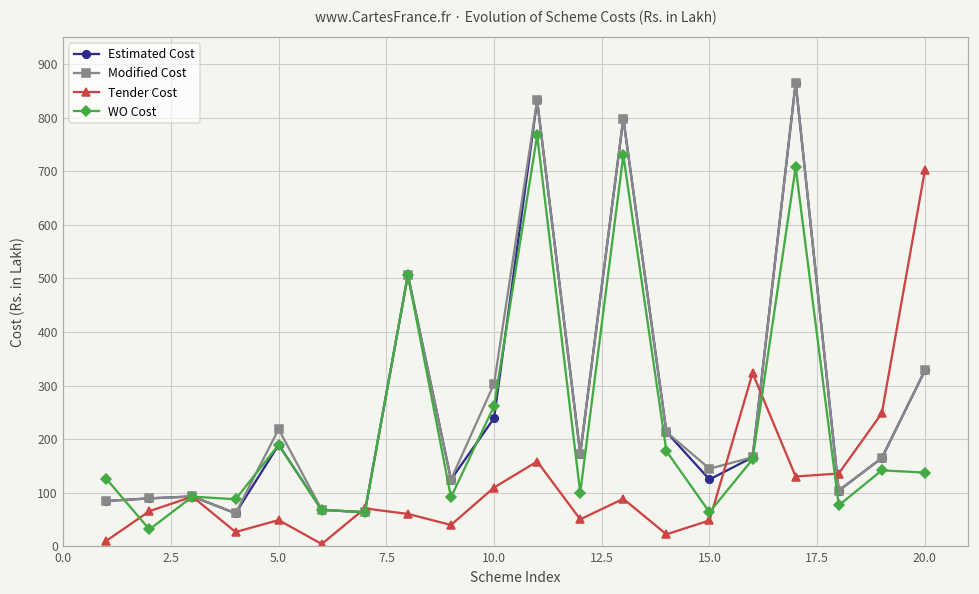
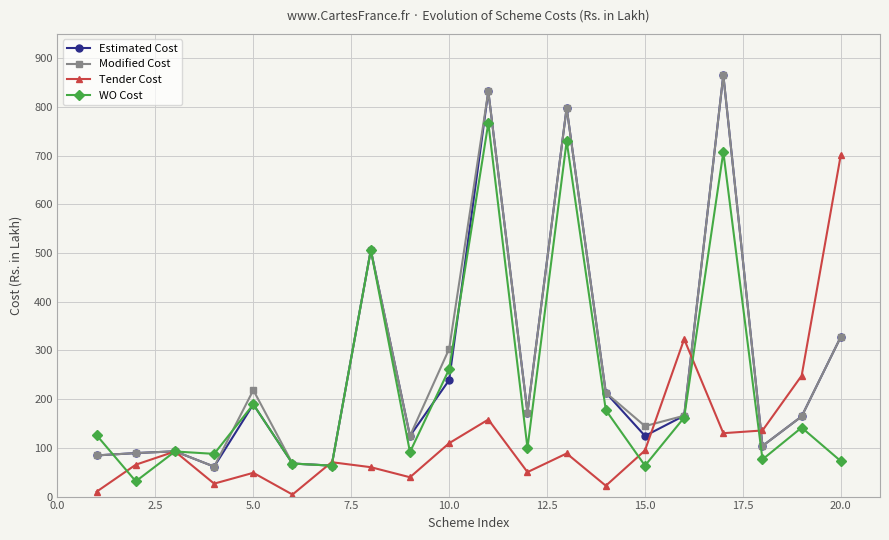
Tender Cost, 15.0: 50 -> 90
WO Cost, 20.0: 140 -> 70
